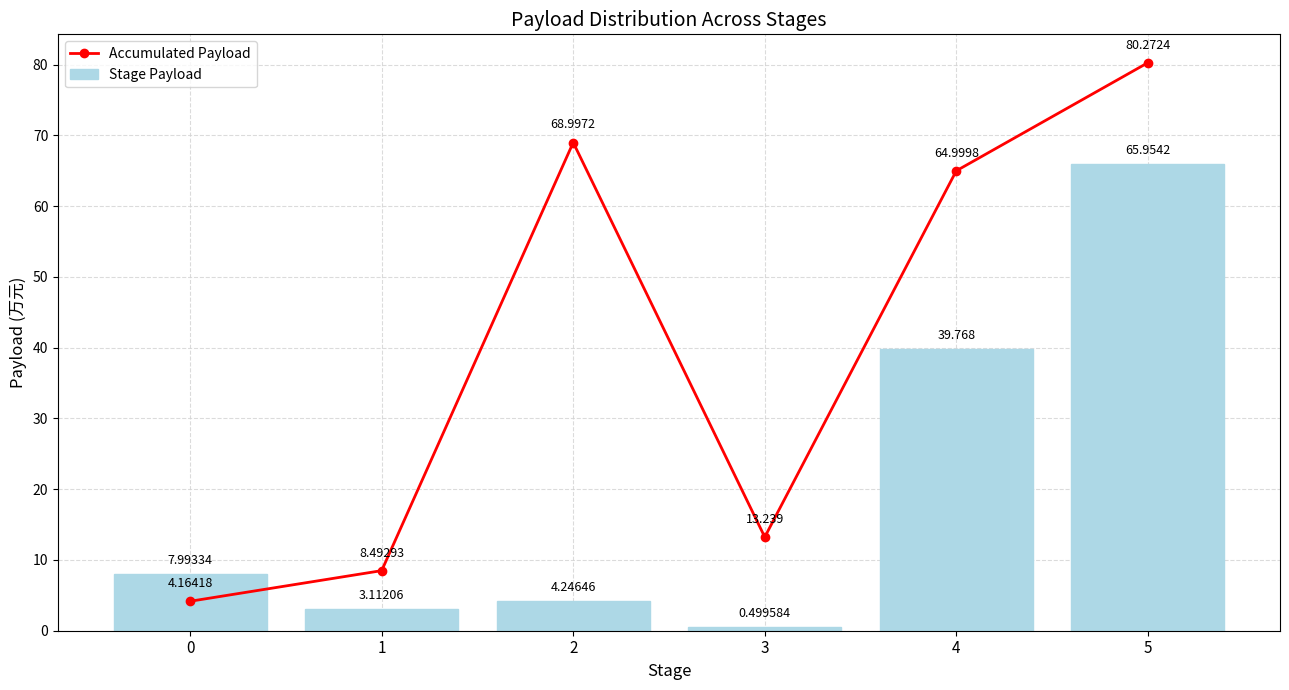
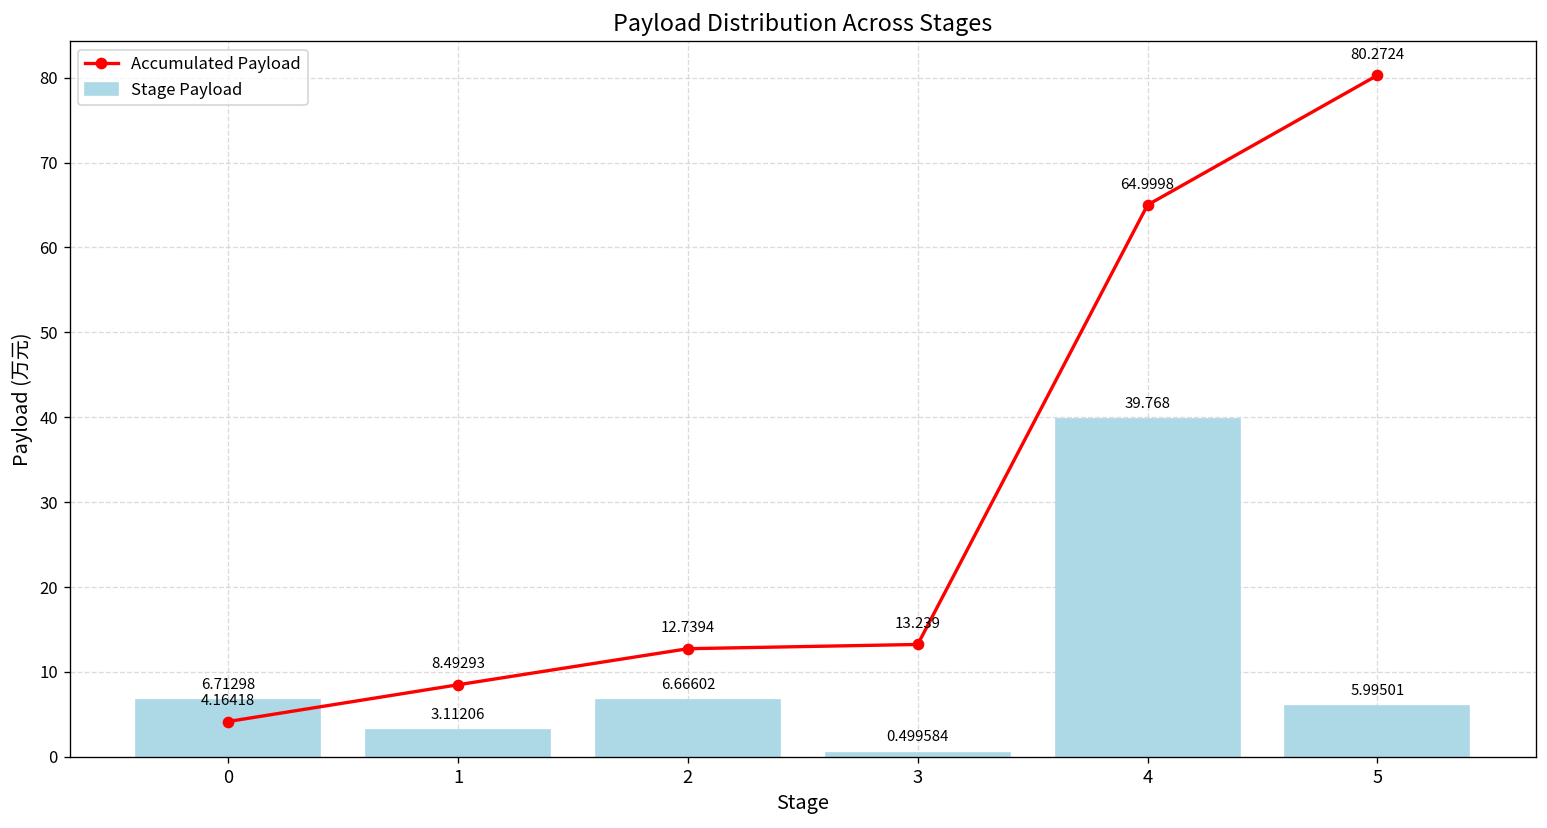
Stage Payload, 0: 7.99334 -> 6.71298
Accumulated Payload, 2: 68.9972 -> 12.7394
Stage Payload, 2: 4.24646 -> 6.66602
Stage Payload, 5: 65.9542 -> 5.99501
